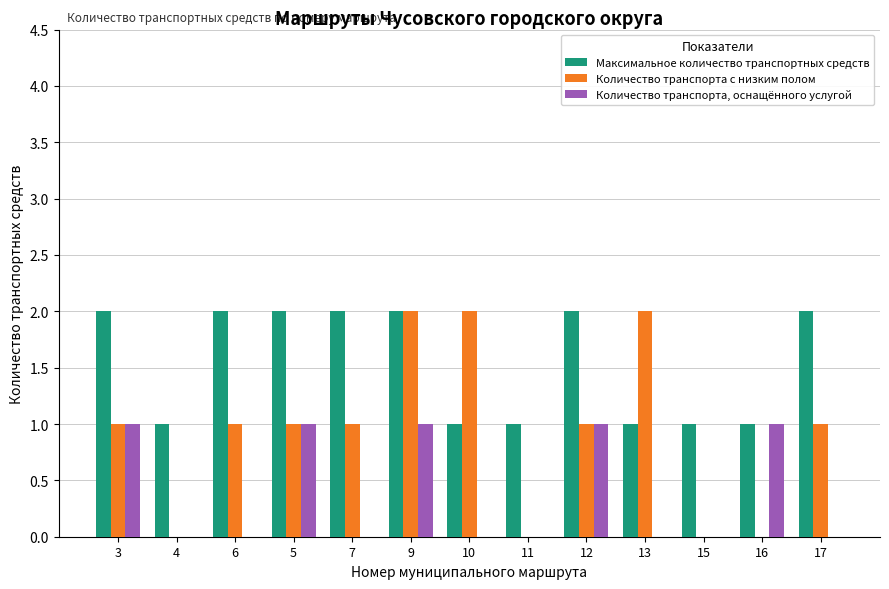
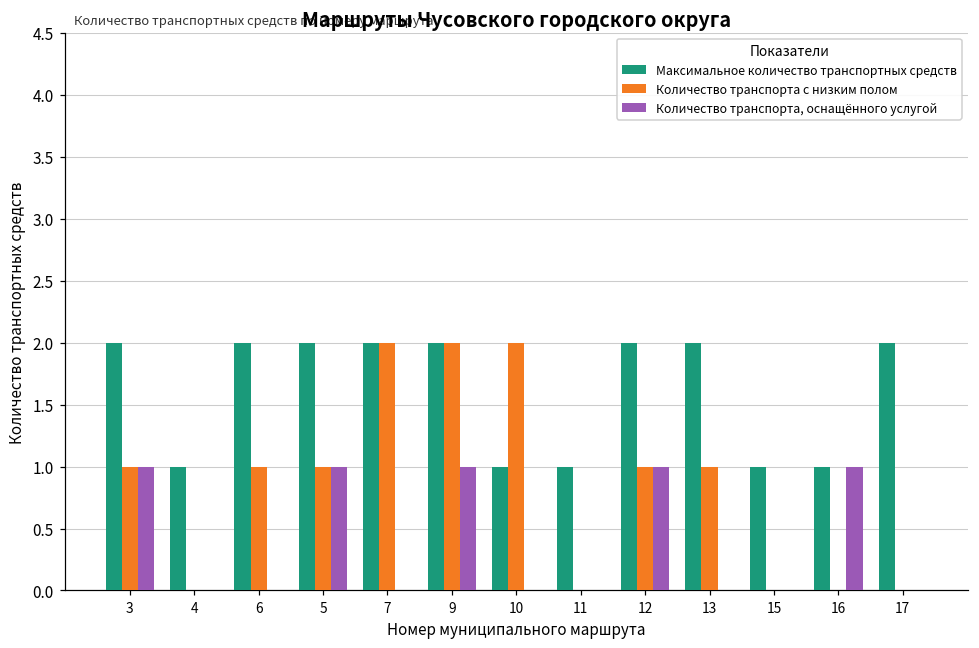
Количество транспорта с низким полом, 7: 1 -> 2
Максимальное количество транспортных средств, 13: 1 -> 2
Количество транспорта с низким полом, 13: 2 -> 1
Количество транспорта с низким полом, 17: 1 -> 0
